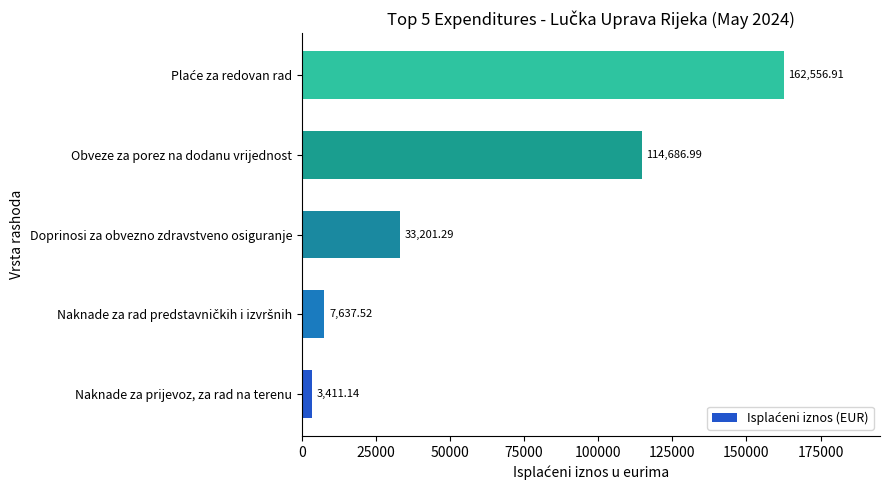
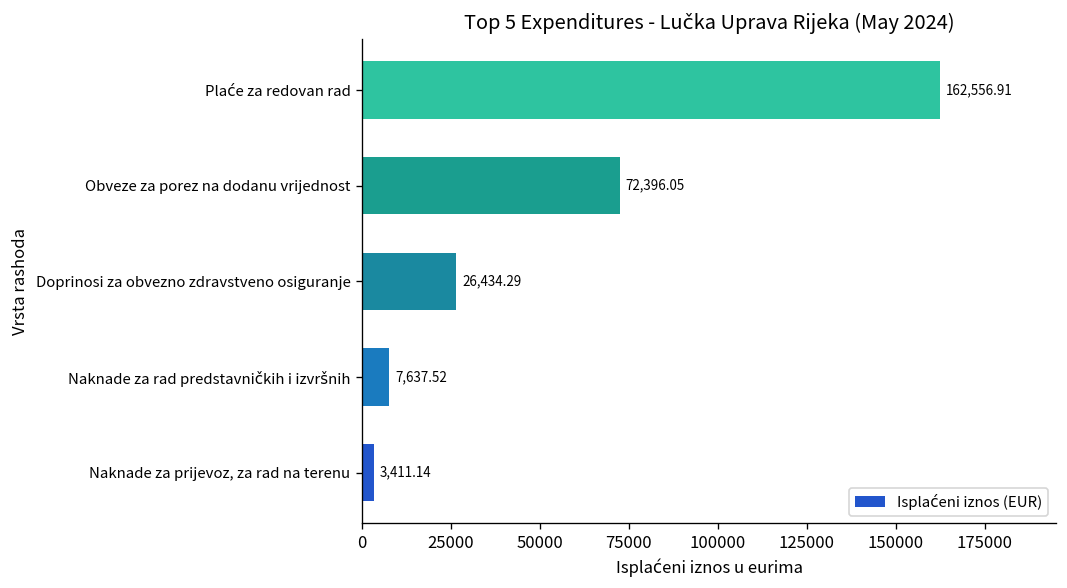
Obveze za porez na dodanu vrijednost: 114,686.99 -> 72,396.05
Doprinosi za obvezno zdravstveno osiguranje: 33,201.29 -> 26,434.29
